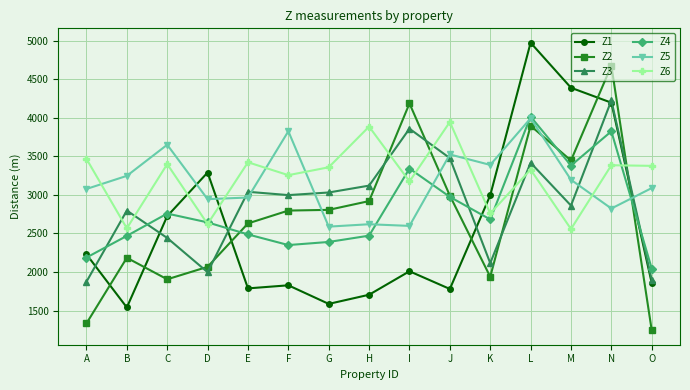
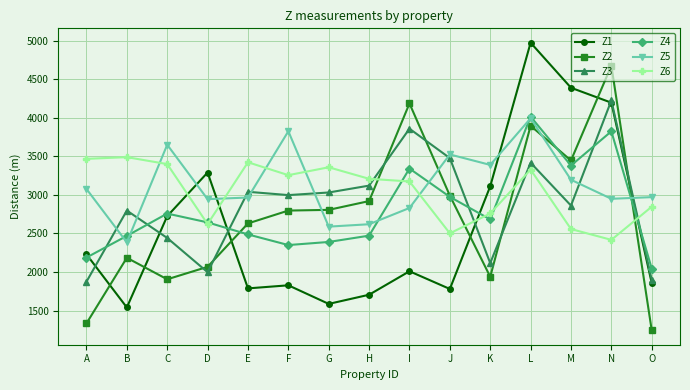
Z5, B: 3200 -> 2400
Z6, B: 2600 -> 3500
Z6, H: 3900 -> 3200
Z5, I: 2600 -> 2800
Z6, J: 3900 -> 2500
Z1, K: 3000 -> 3100
Z5, N: 2800 -> 2900
Z6, N: 3400 -> 2400
Z5, O: 3100 -> 3000
Z6, O: 3400 -> 2800
